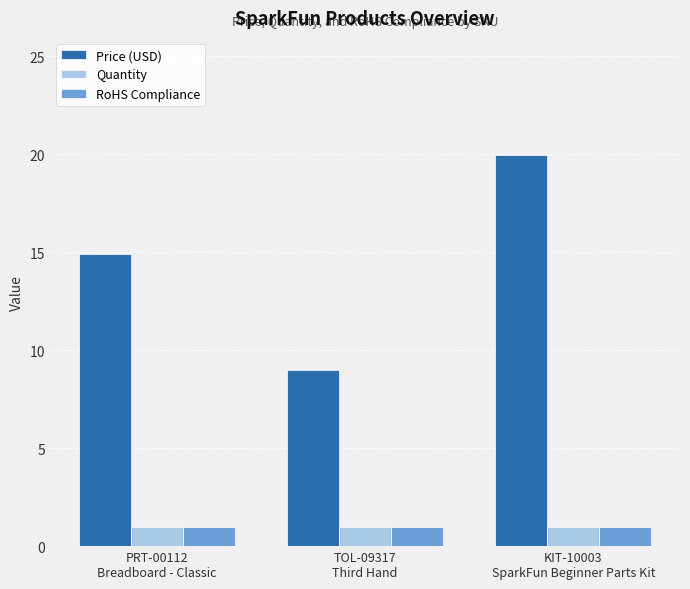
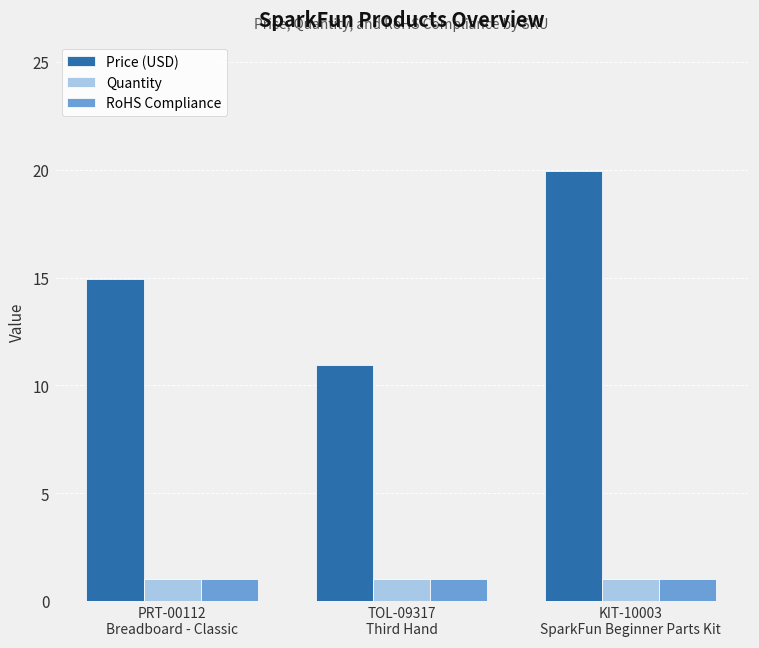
Price (USD), TOL-09317 Third Hand: 9.0 -> 11.0
